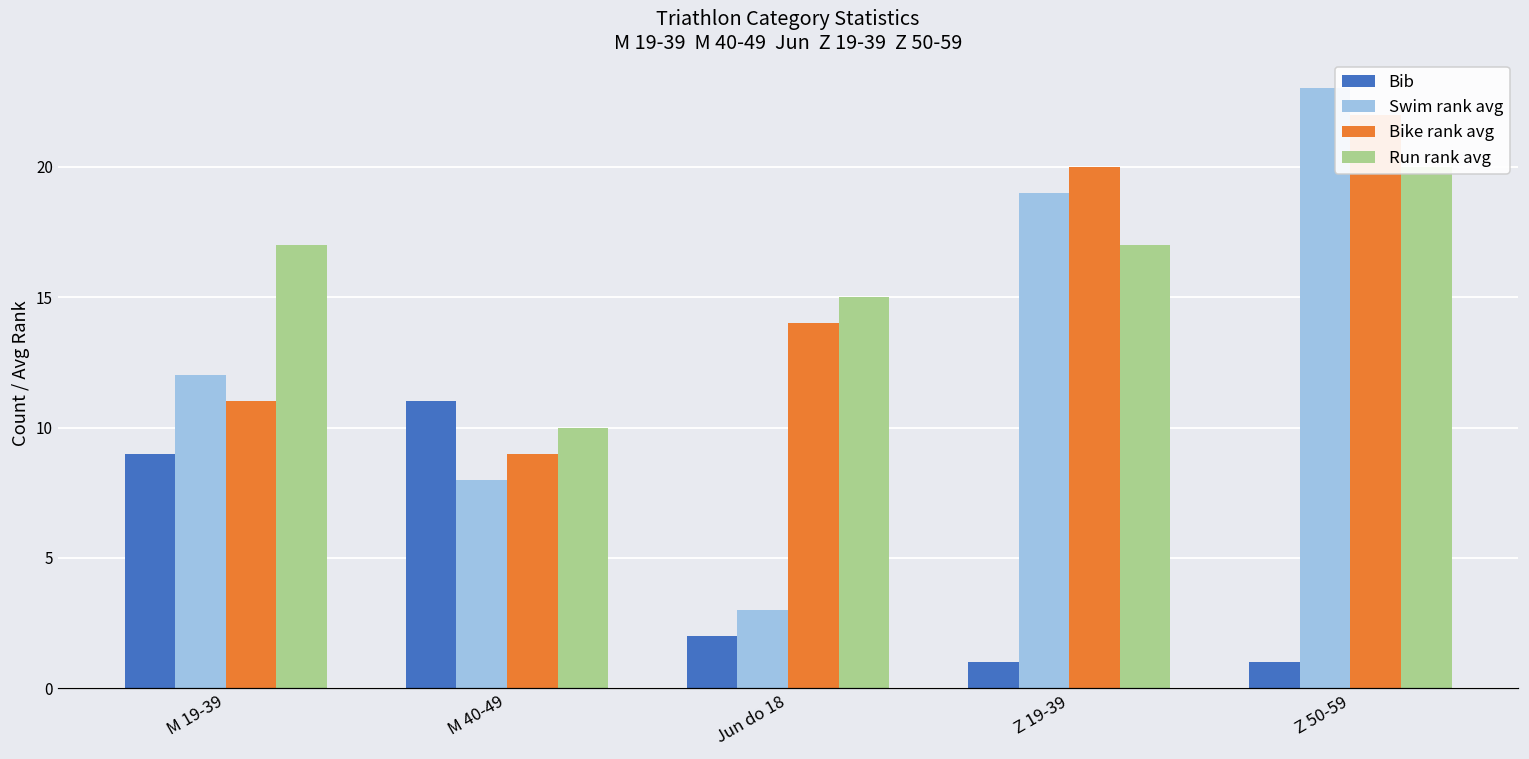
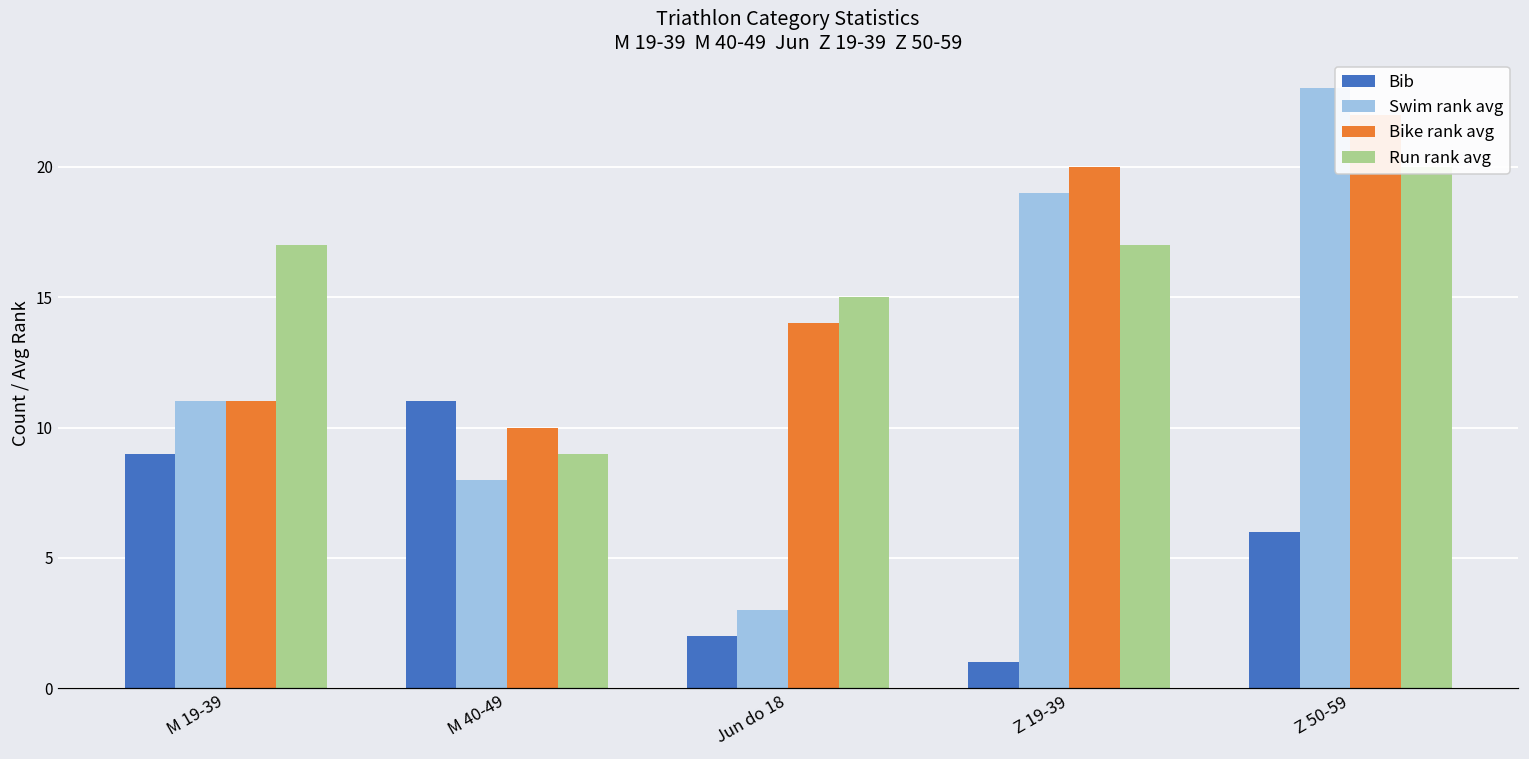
Swim rank avg, M 19-39: 12 -> 11
Bike rank avg, M 40-49: 9 -> 10
Run rank avg, M 40-49: 10 -> 9
Bib, Z 50-59: 1 -> 6
